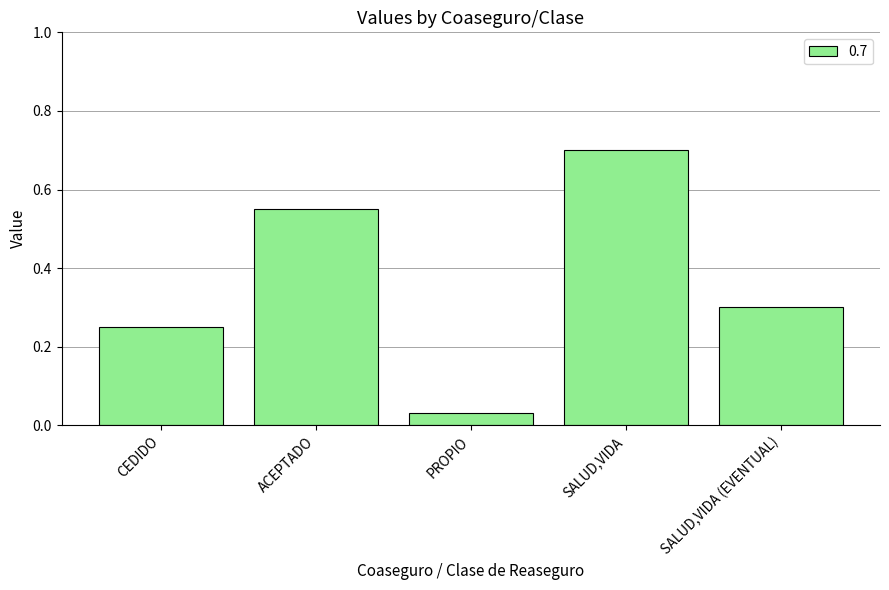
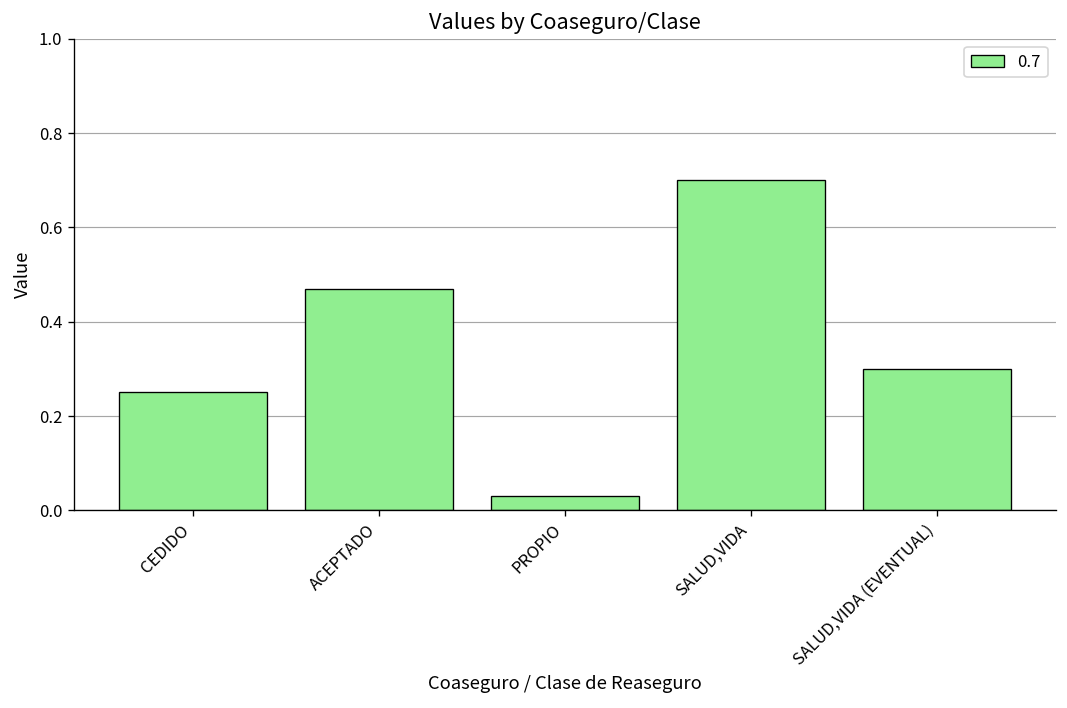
ACEPTADO: 0.55 -> 0.47
